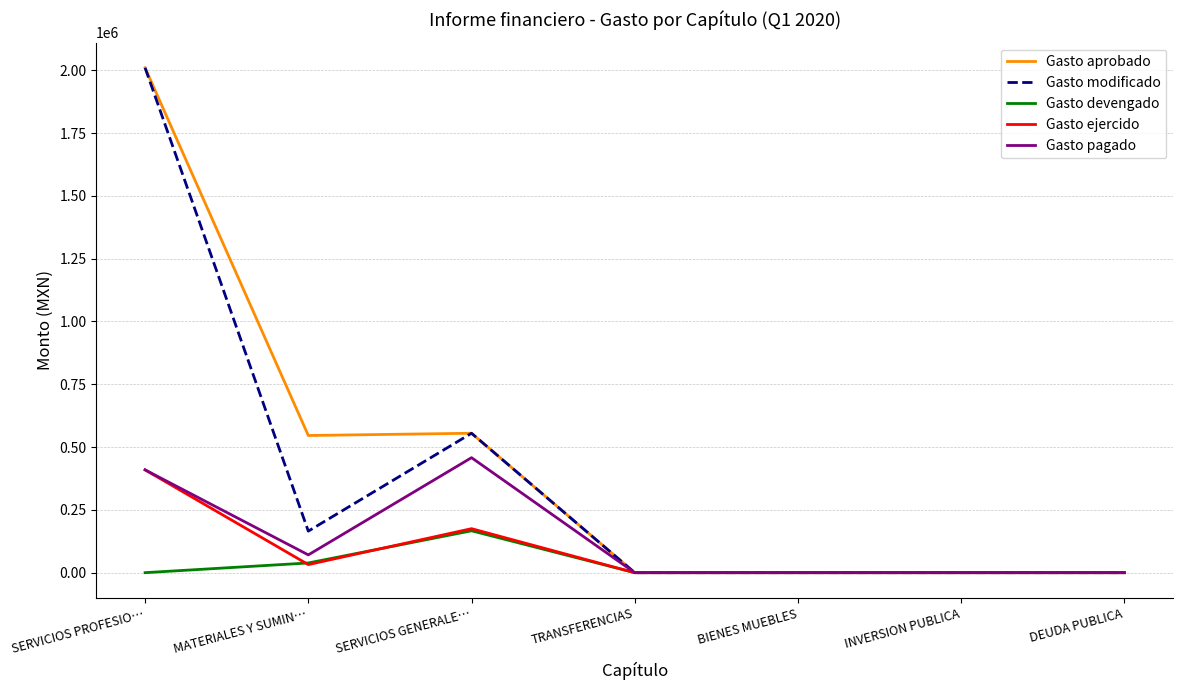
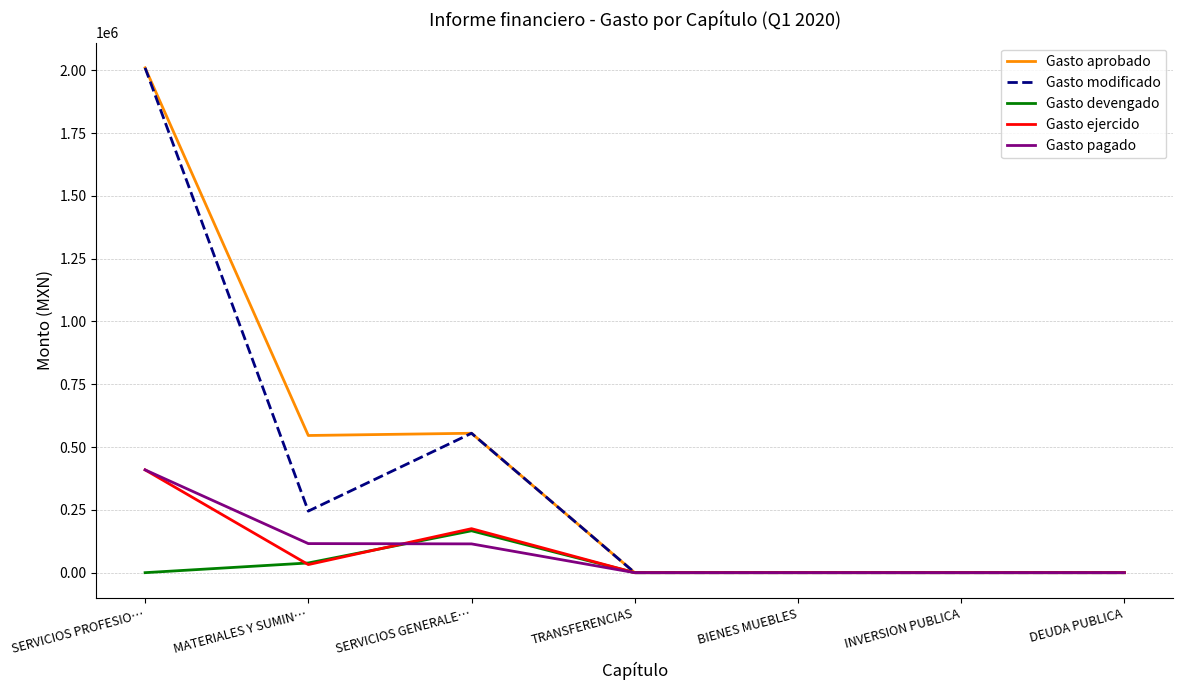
Gasto modificado, MATERIALES Y SUMIN…: 170000 -> 250000
Gasto pagado, MATERIALES Y SUMIN…: 70000 -> 120000
Gasto pagado, SERVICIOS GENERALE…: 460000 -> 110000
